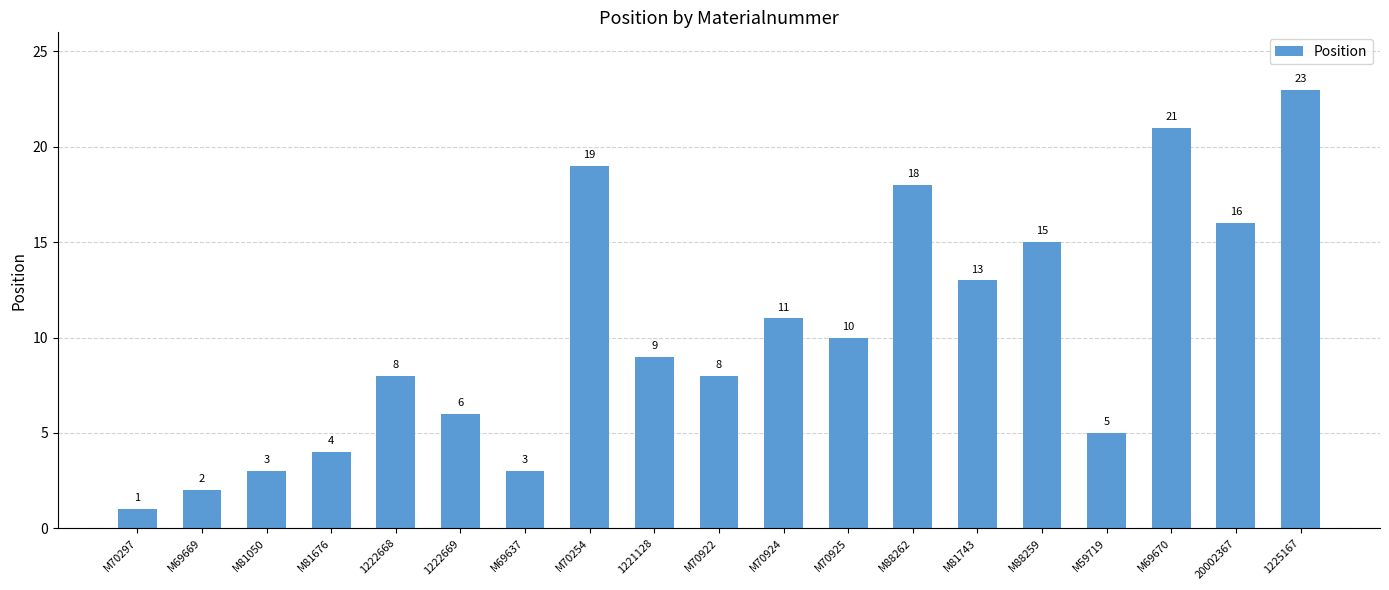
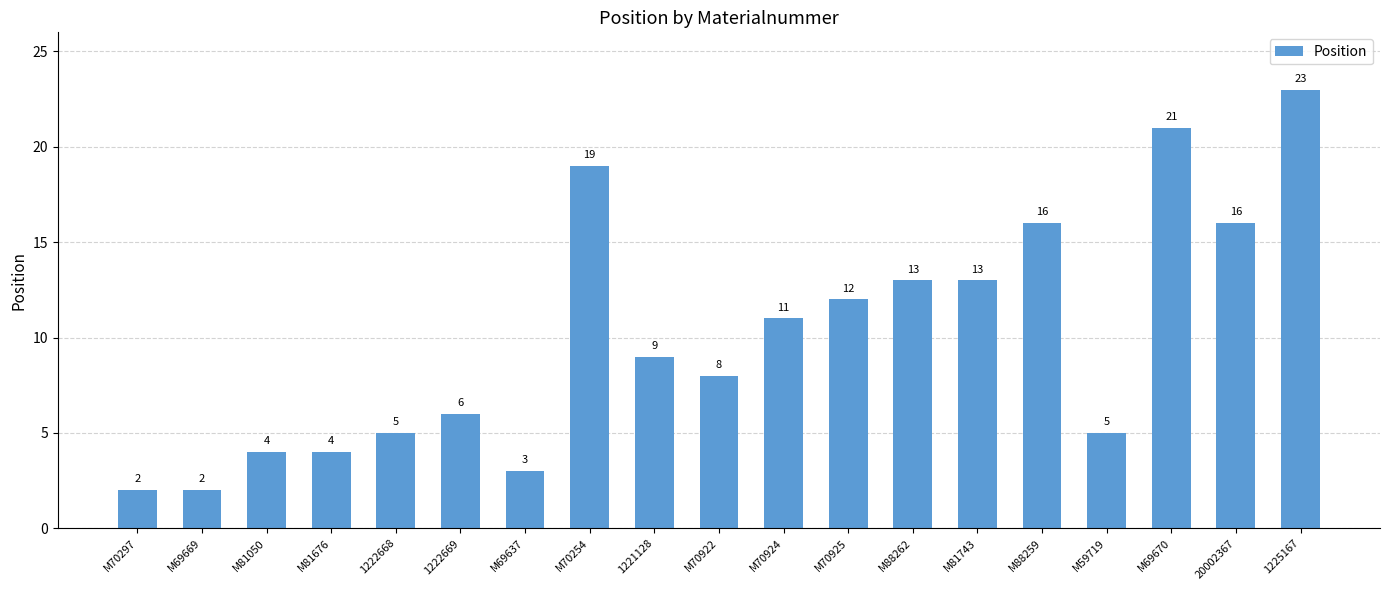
M70297: 1 -> 2
M81050: 3 -> 4
1222668: 8 -> 5
M70925: 10 -> 12
M88262: 18 -> 13
M88259: 15 -> 16
